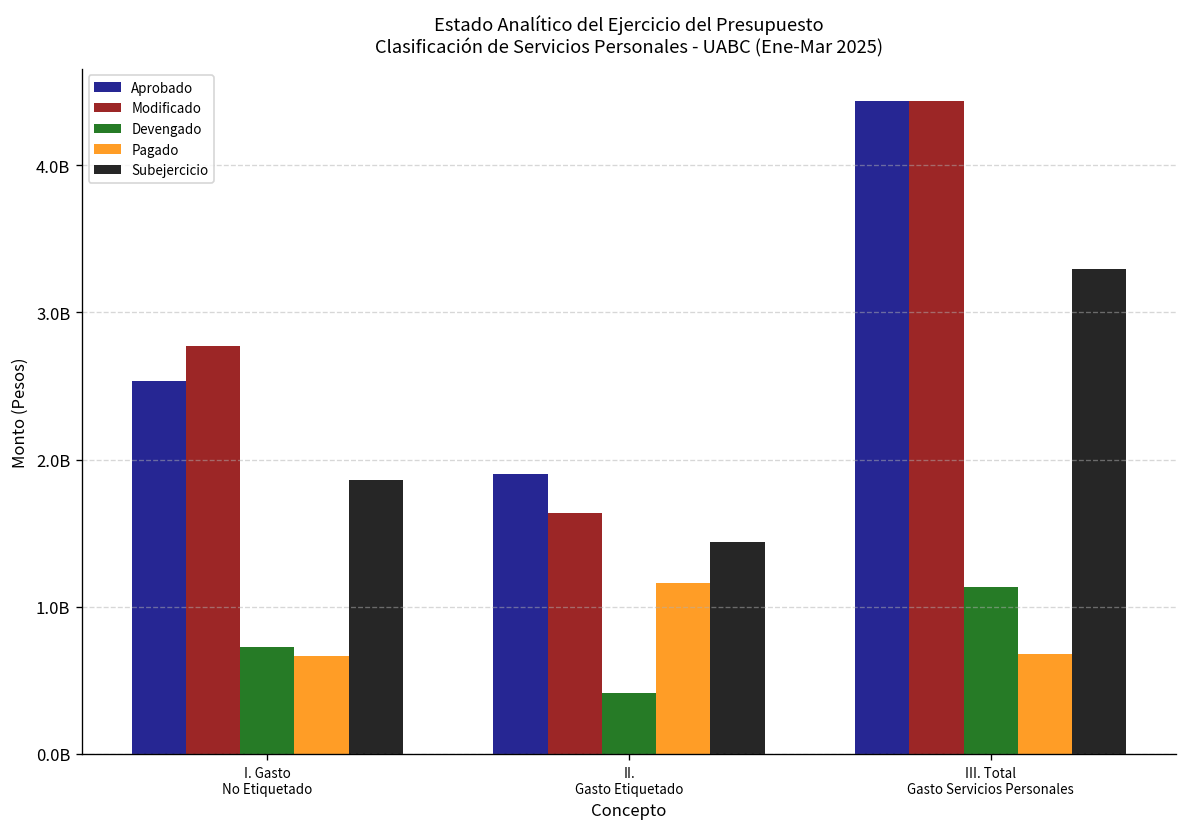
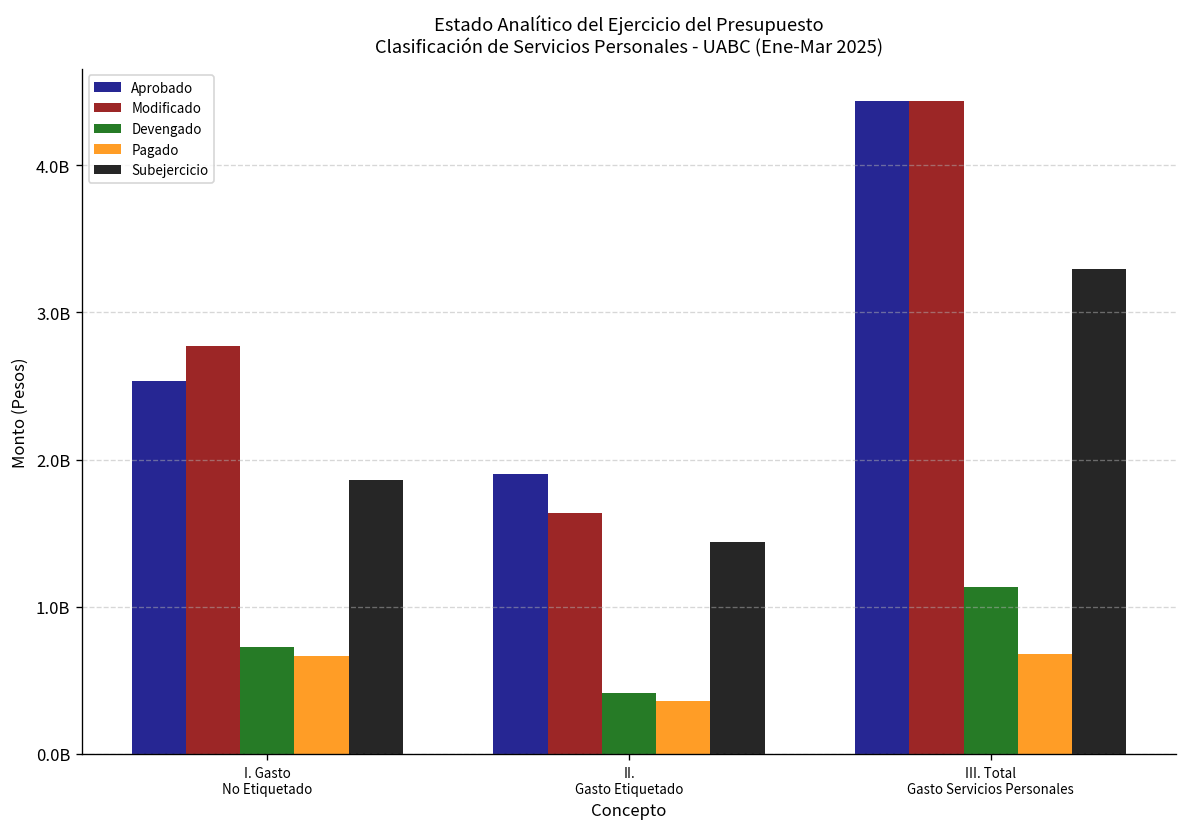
Pagado, II. Gasto Etiquetado: 1160000000 -> 360000000
